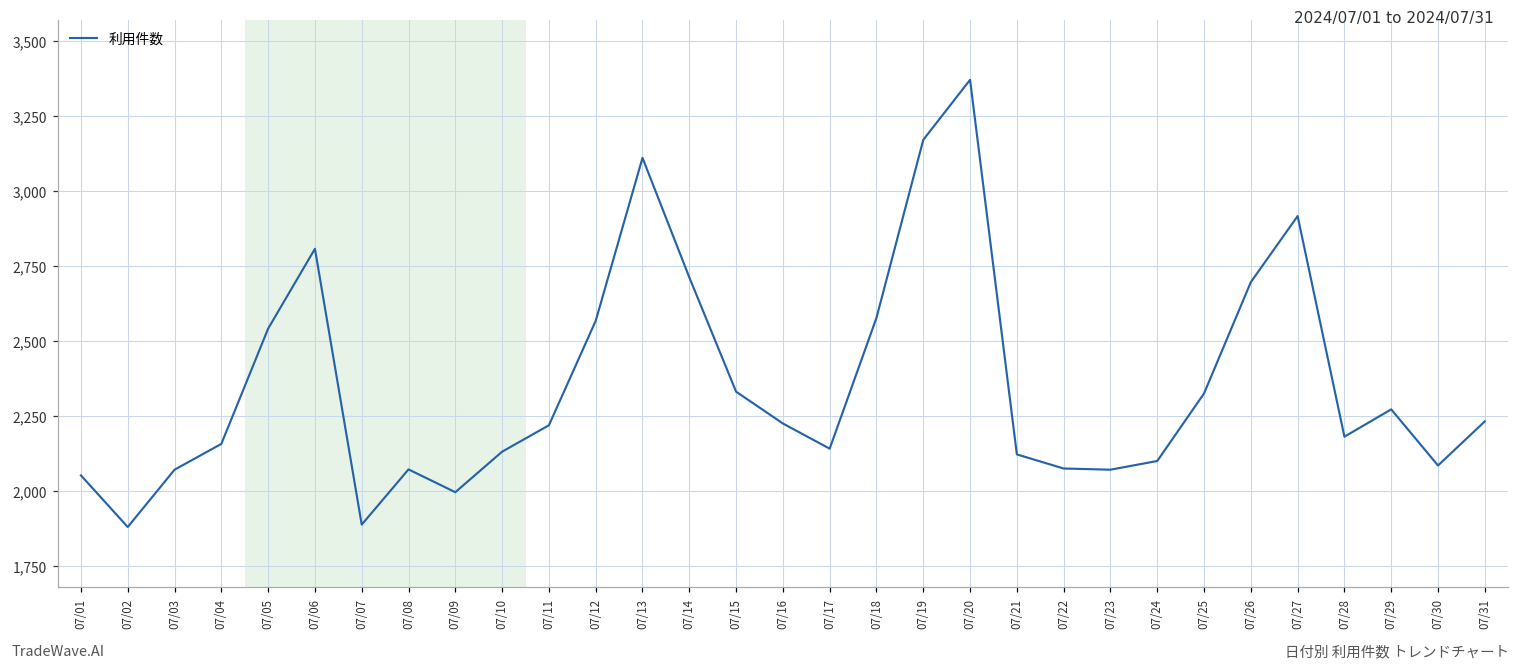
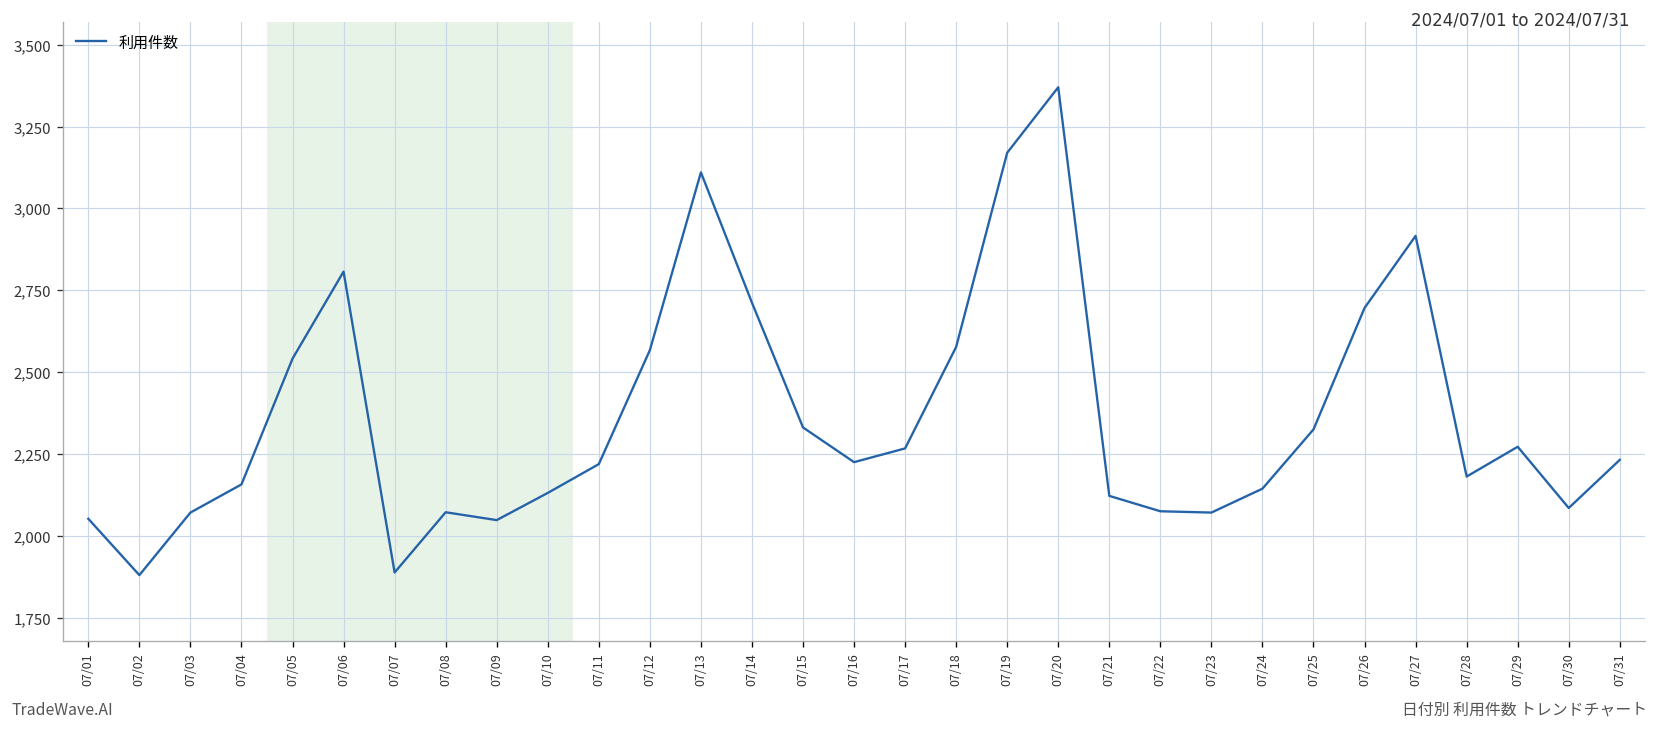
07/09: 2,000 -> 2,050
07/17: 2,140 -> 2,270
07/24: 2,100 -> 2,140
